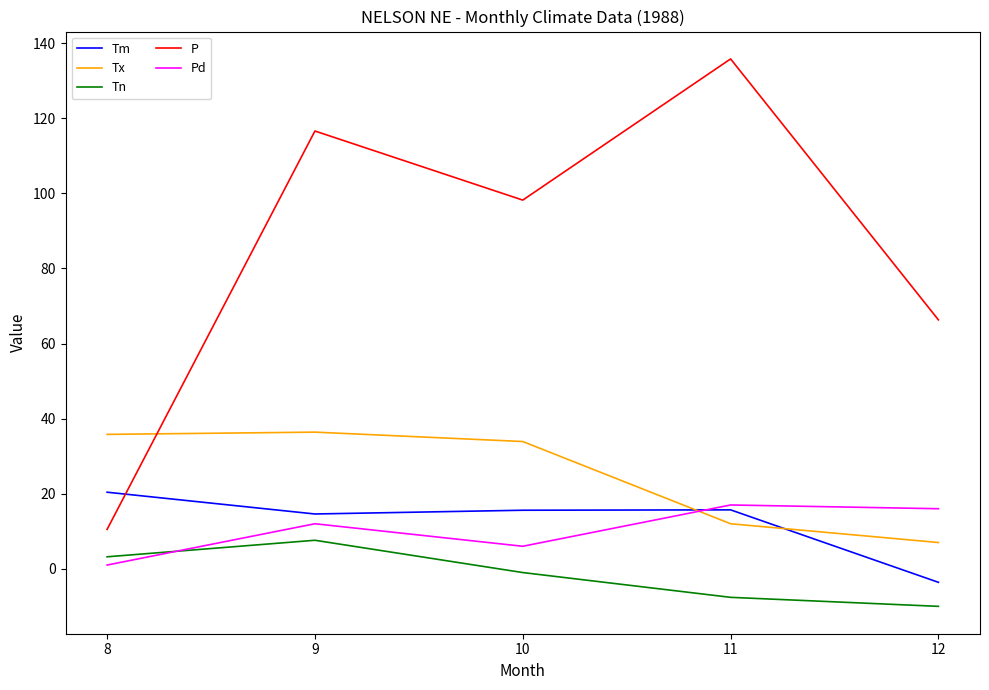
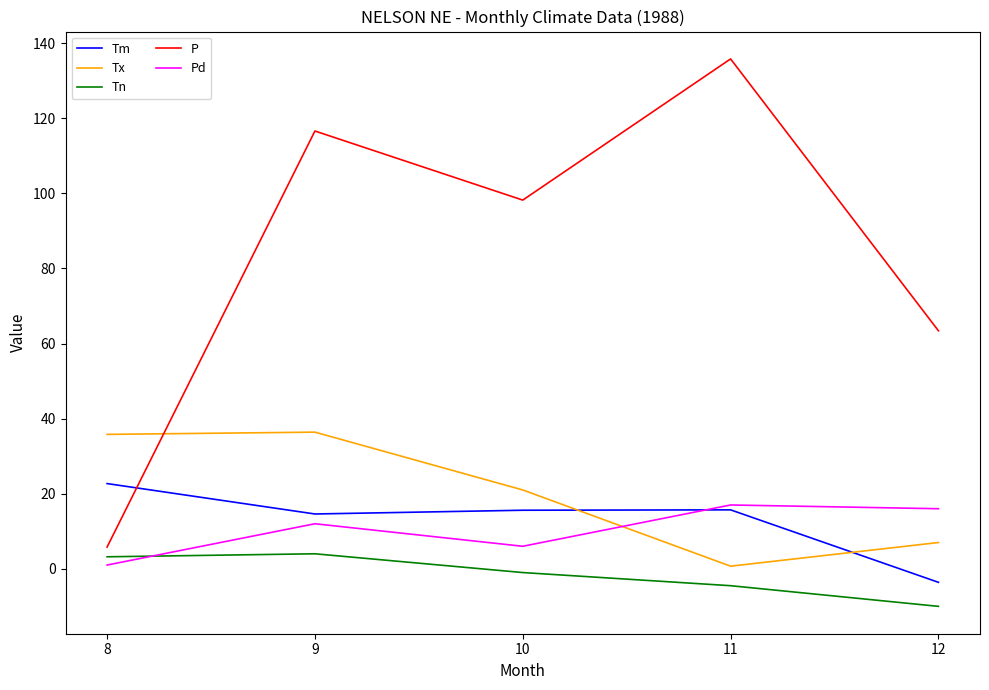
Tm, 8: 20 -> 23
P, 8: 11 -> 6
Tn, 9: 8 -> 4
Tx, 10: 34 -> 21
Tx, 11: 12 -> 1
Tn, 11: -8 -> -5
P, 12: 66 -> 63
